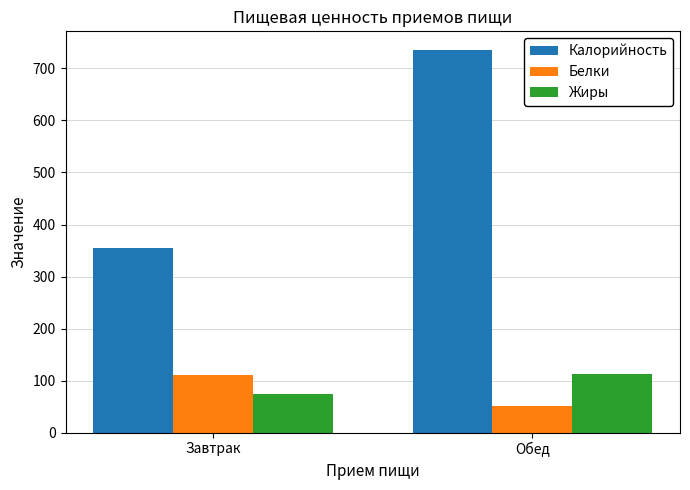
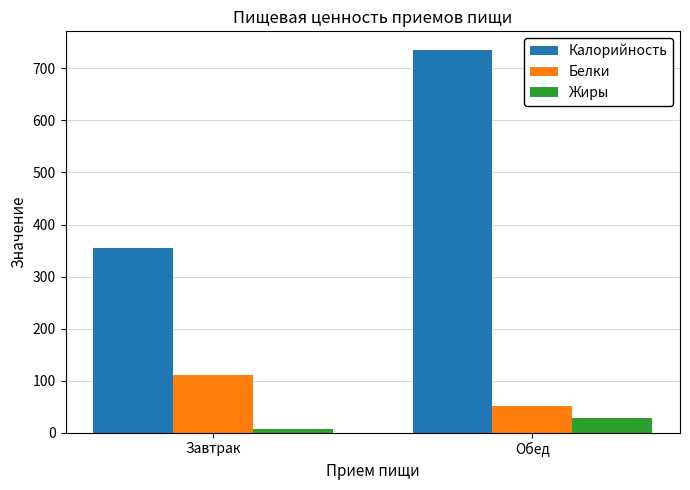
Жиры, Завтрак: 70 -> 10
Жиры, Обед: 110 -> 30
